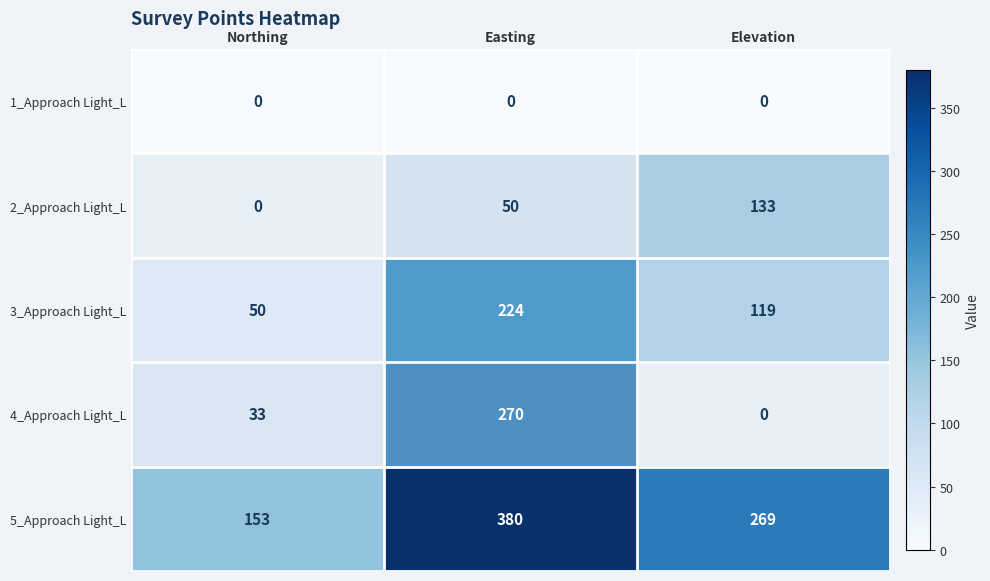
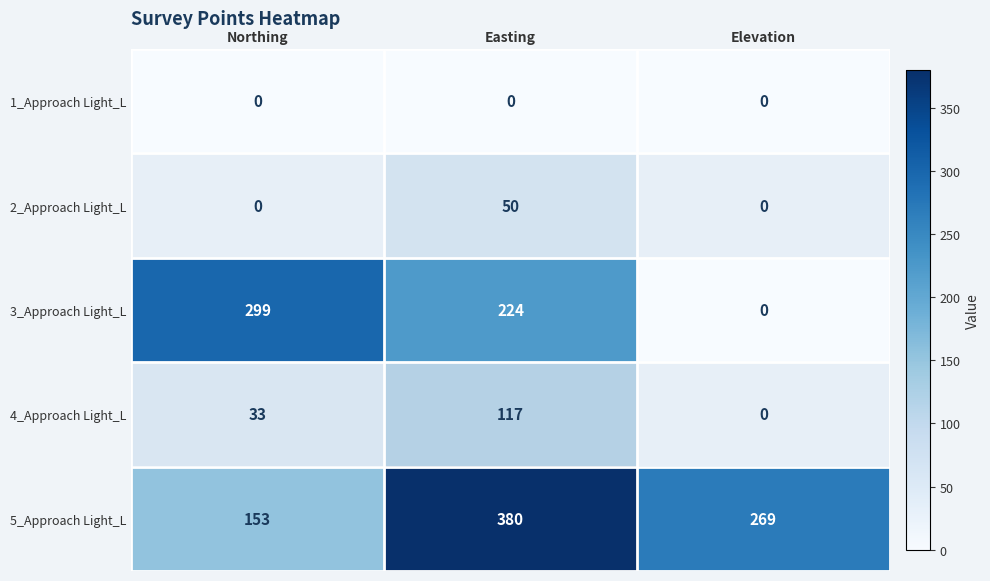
2_Approach Light_L, Elevation: 133 -> 0
3_Approach Light_L, Northing: 50 -> 299
3_Approach Light_L, Elevation: 119 -> 0
4_Approach Light_L, Easting: 270 -> 117
